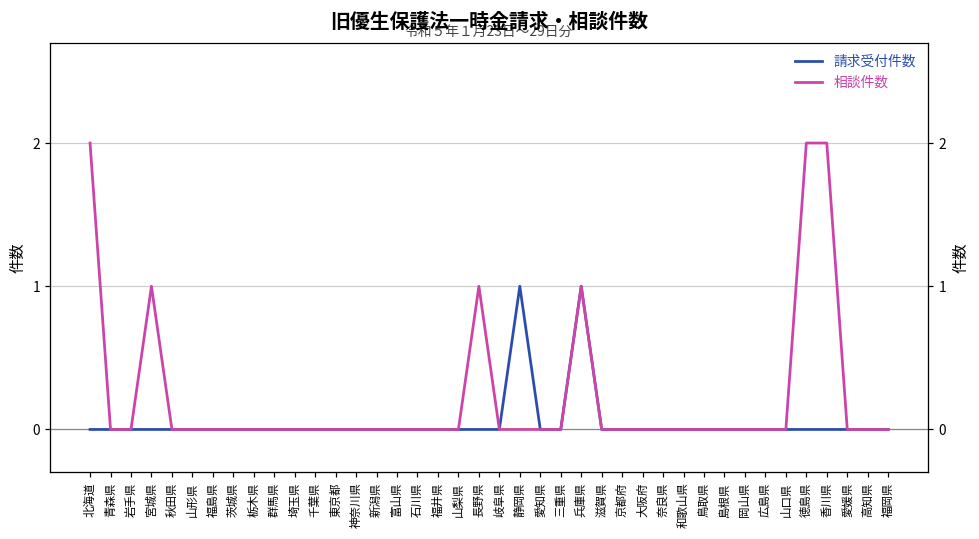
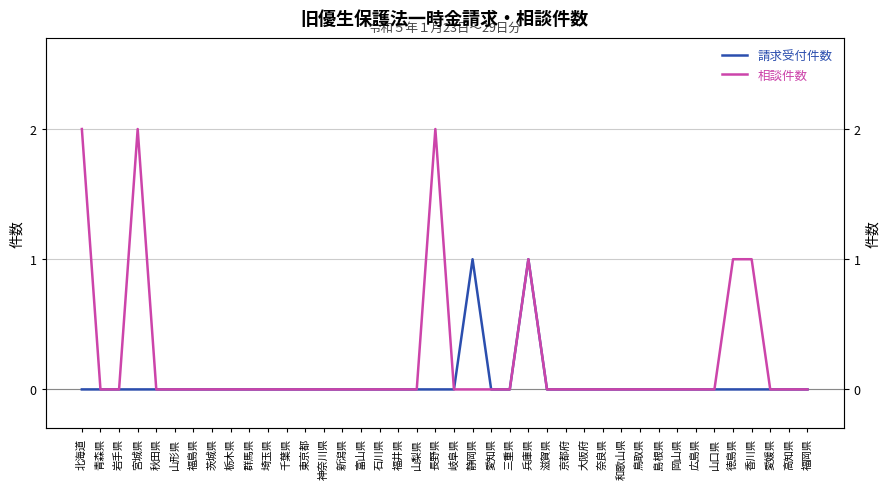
相談件数, 宮城県: 1 -> 2
相談件数, 長野県: 1 -> 2
相談件数, 徳島県: 2 -> 1
相談件数, 香川県: 2 -> 1
